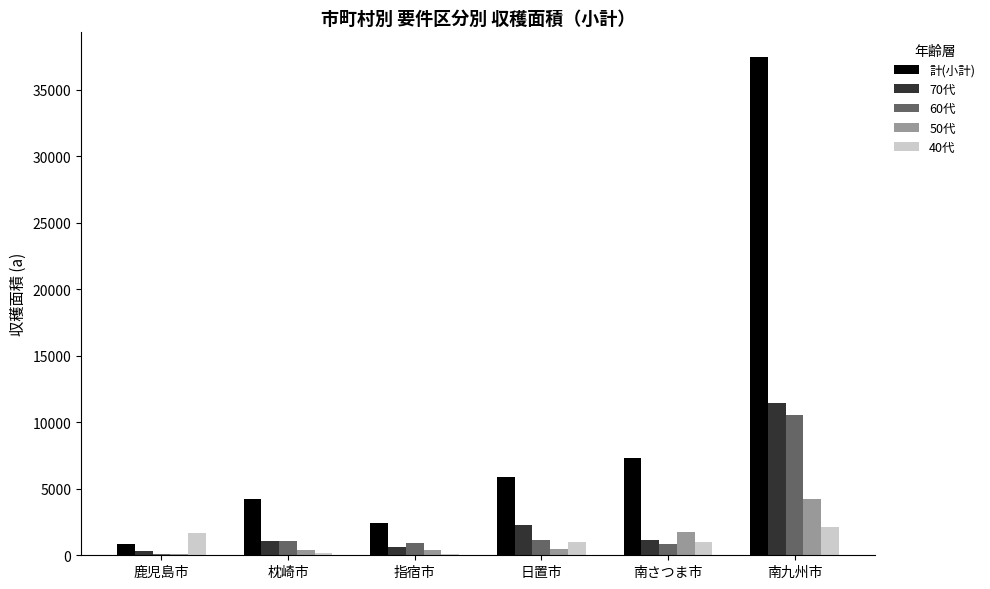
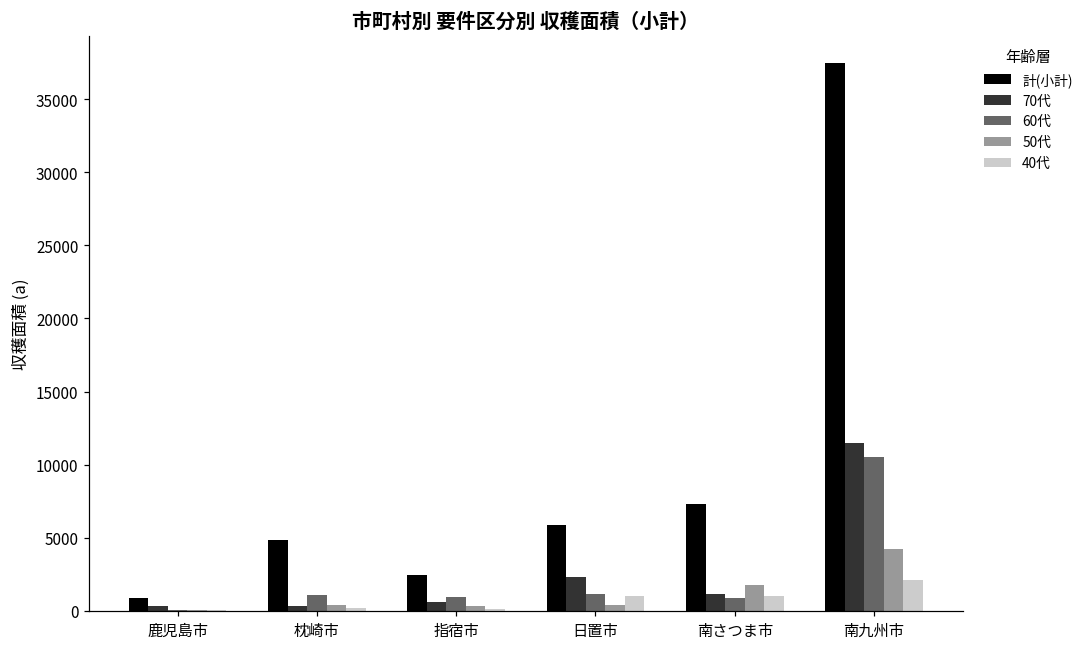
40代, 鹿児島市: 1700 -> 100
計(小計), 枕崎市: 4200 -> 4900
70代, 枕崎市: 1100 -> 400
